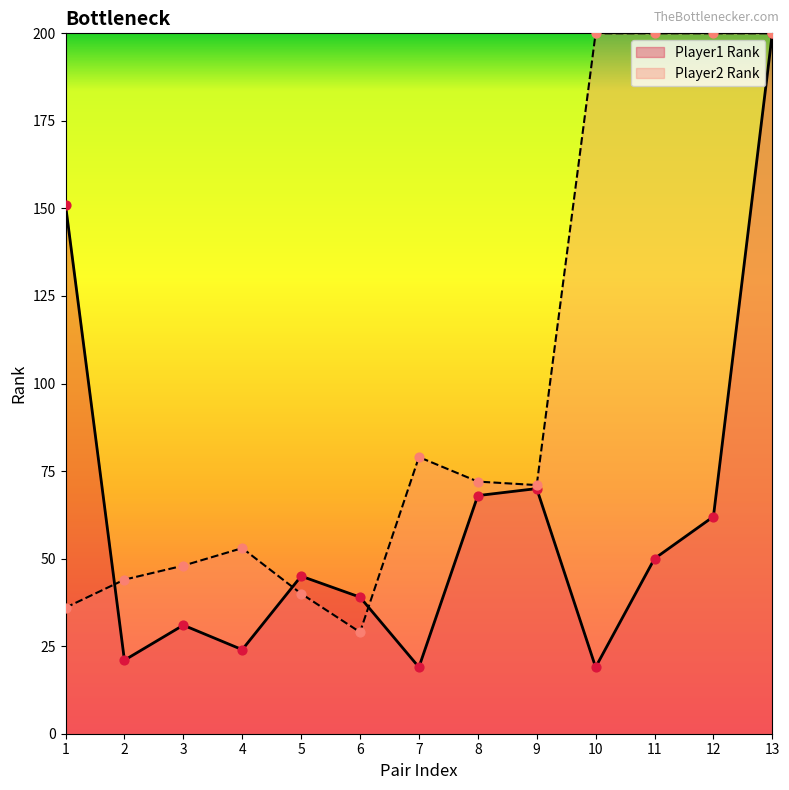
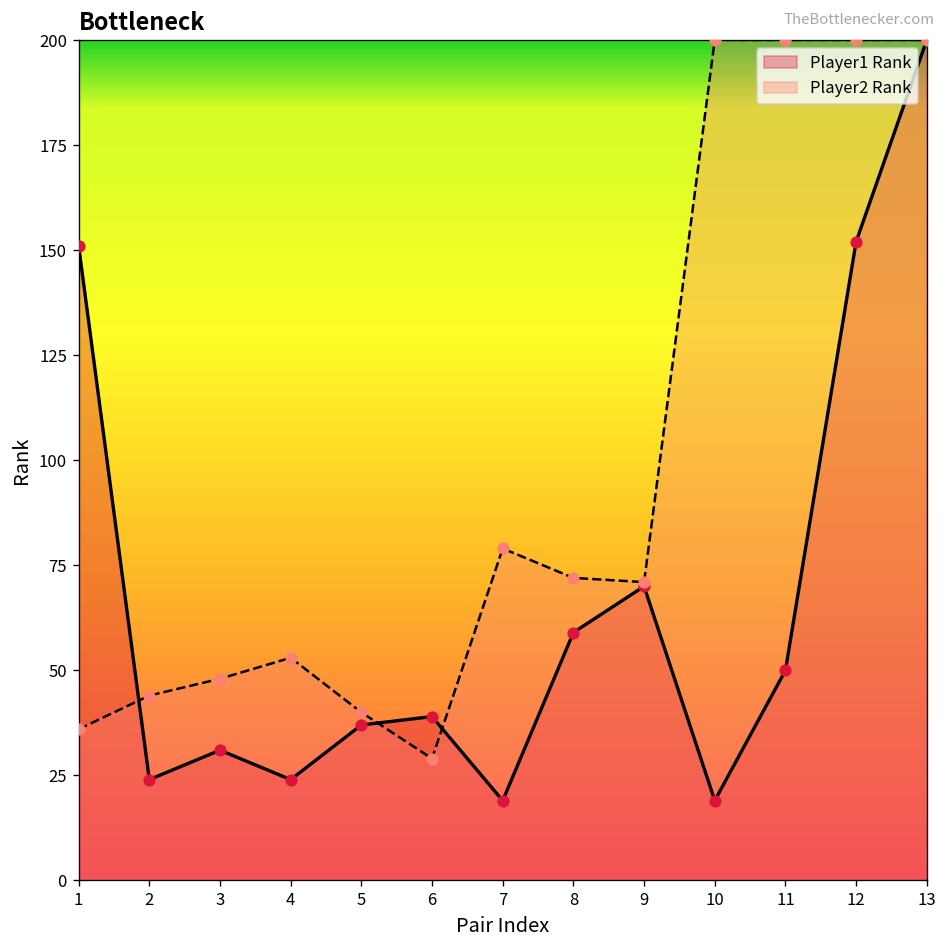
Player1 Rank, 2: 21 -> 24
Player1 Rank, 5: 45 -> 37
Player1 Rank, 8: 68 -> 59
Player1 Rank, 12: 62 -> 152
